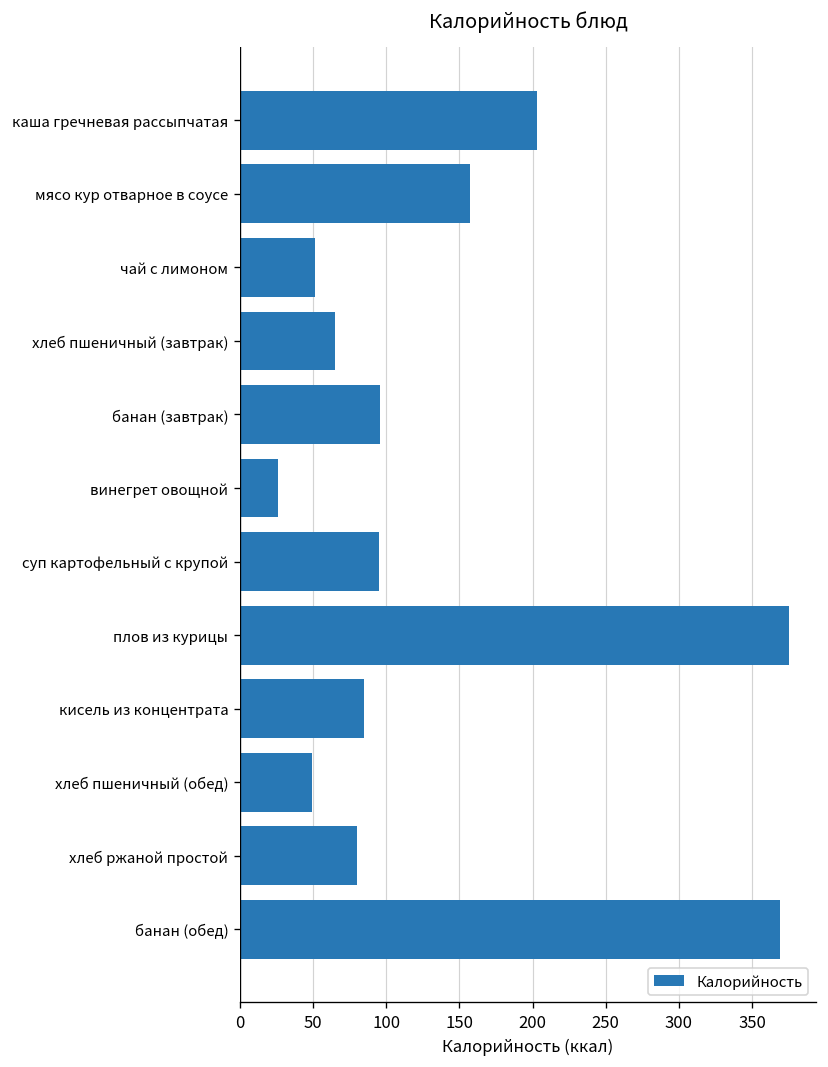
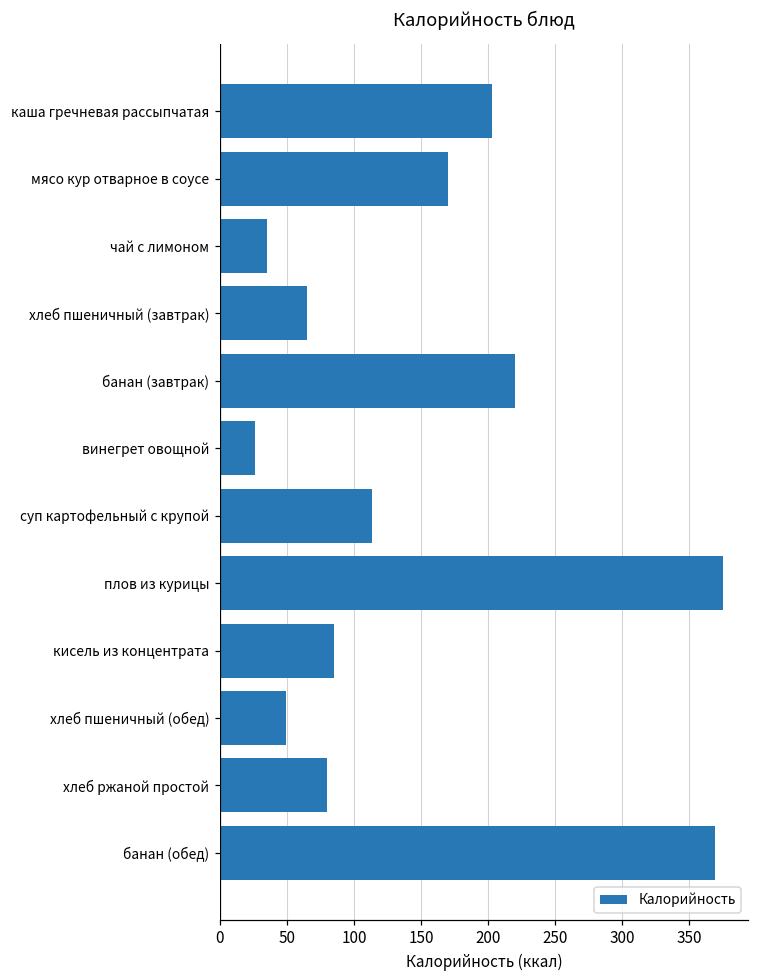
мясо кур отварное в соусе: 157 -> 170
чай с лимоном: 51 -> 35
банан (завтрак): 96 -> 220
суп картофельный с крупой: 95 -> 113
